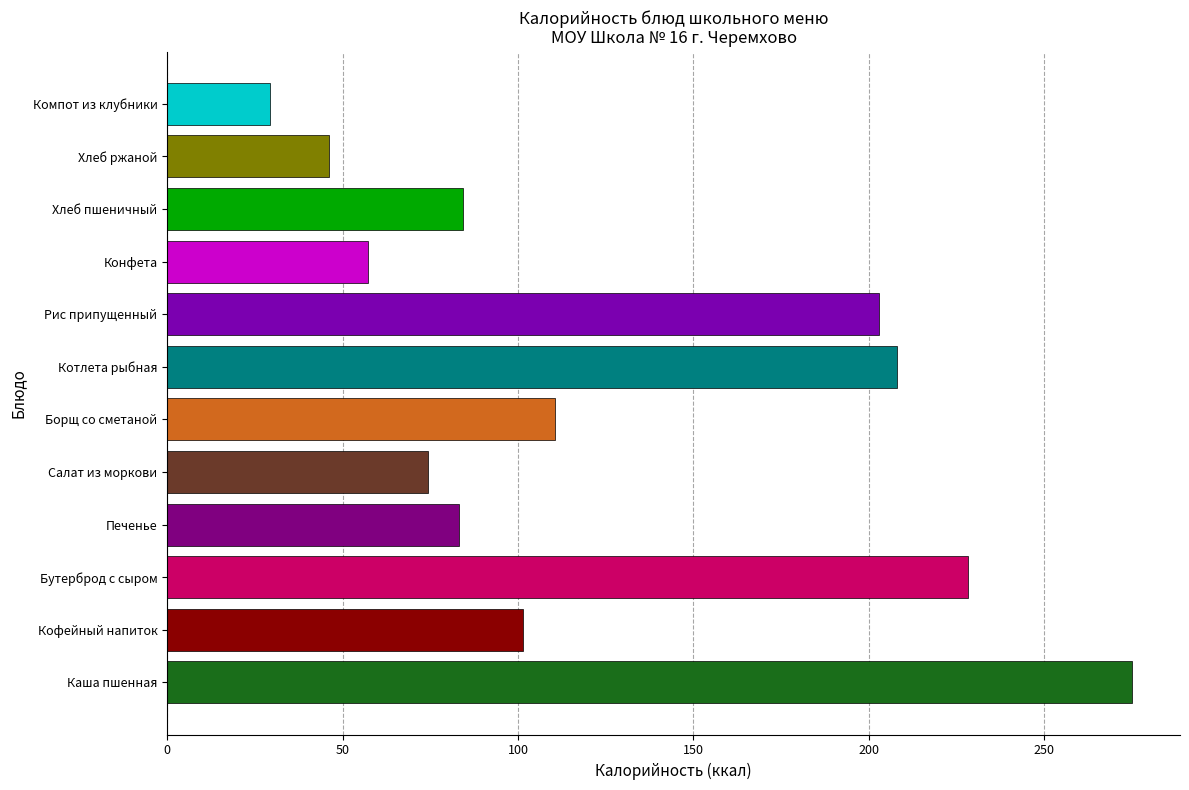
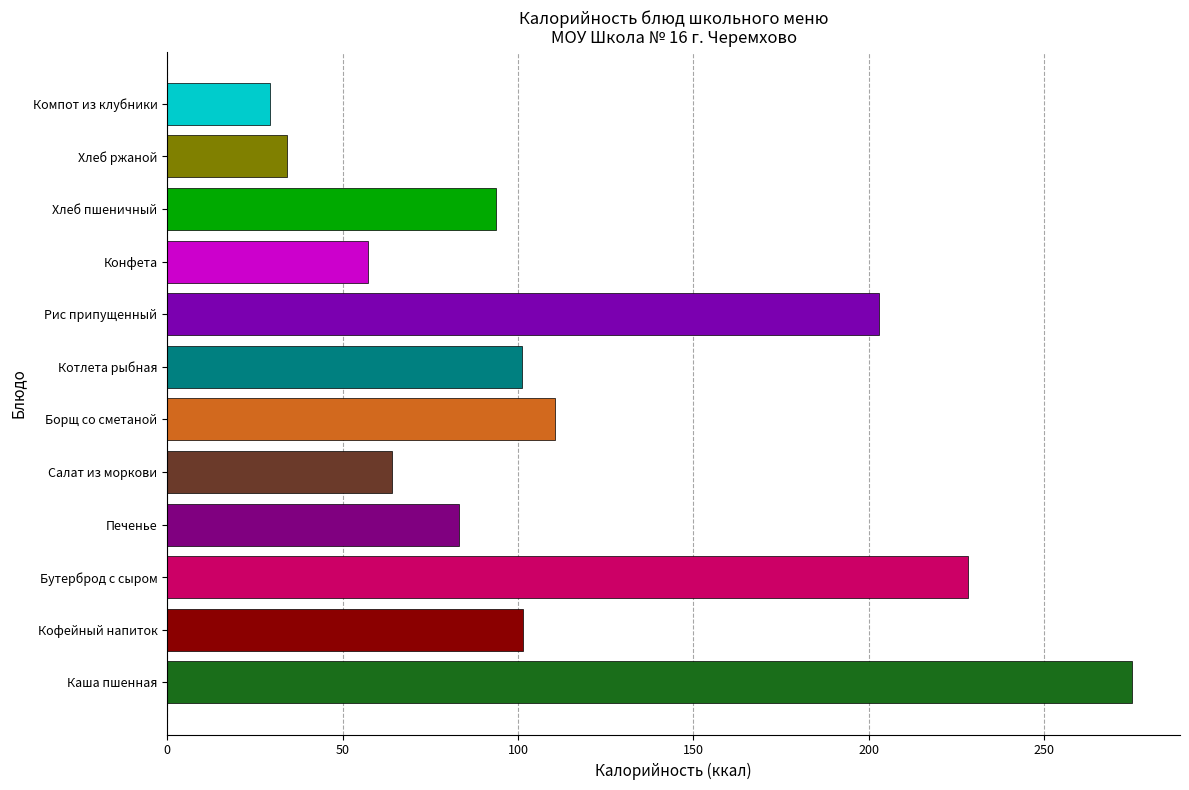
Хлеб ржаной: 46 -> 34
Хлеб пшеничный: 84 -> 94
Котлета рыбная: 208 -> 101
Салат из моркови: 74 -> 64
